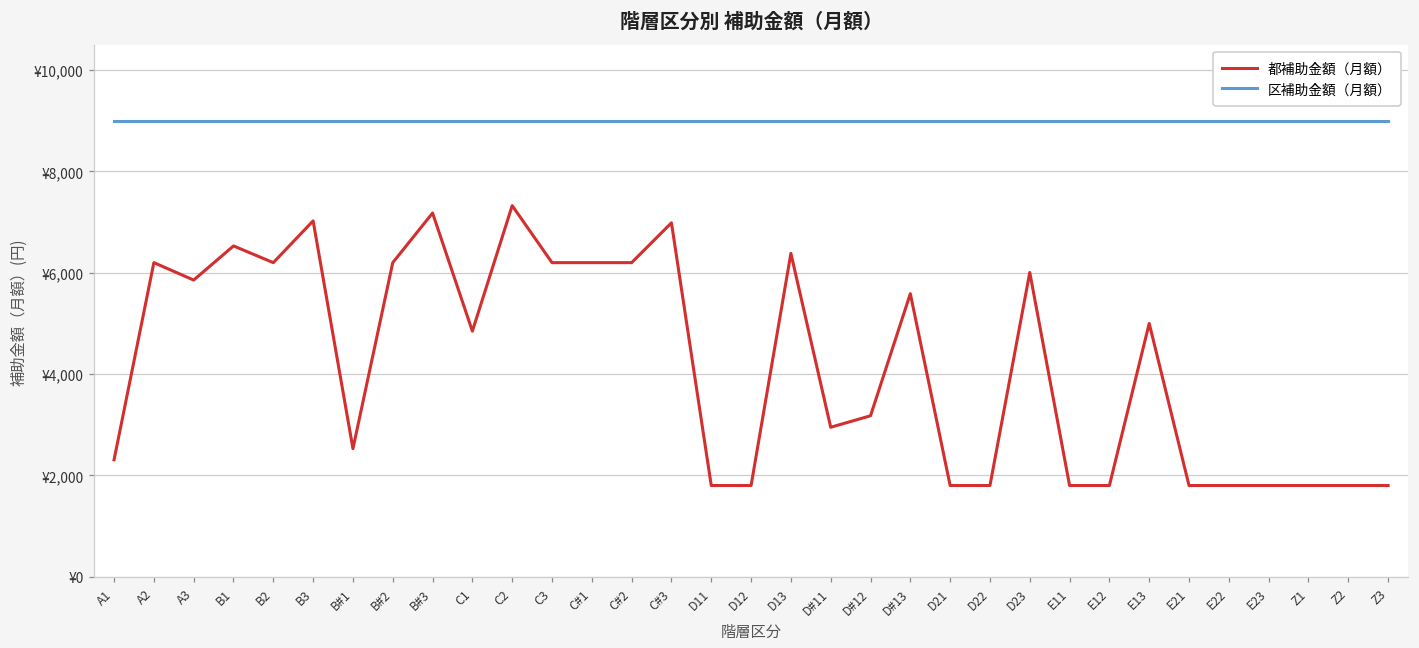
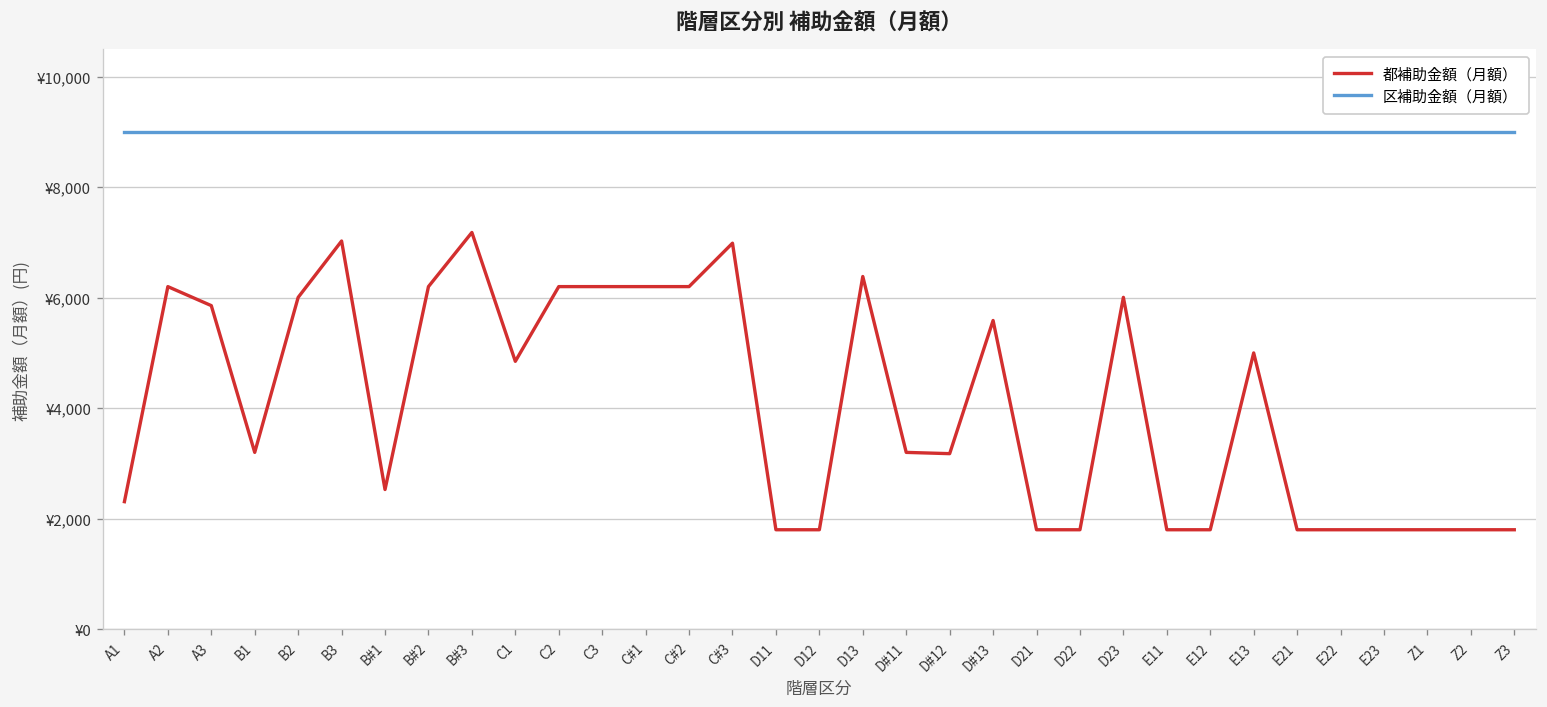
都補助金額（月額）, B1: ¥6,500 -> ¥3,200
都補助金額（月額）, B2: ¥6,200 -> ¥6,000
都補助金額（月額）, C2: ¥7,300 -> ¥6,200
都補助金額（月額）, D#11: ¥3,000 -> ¥3,200
